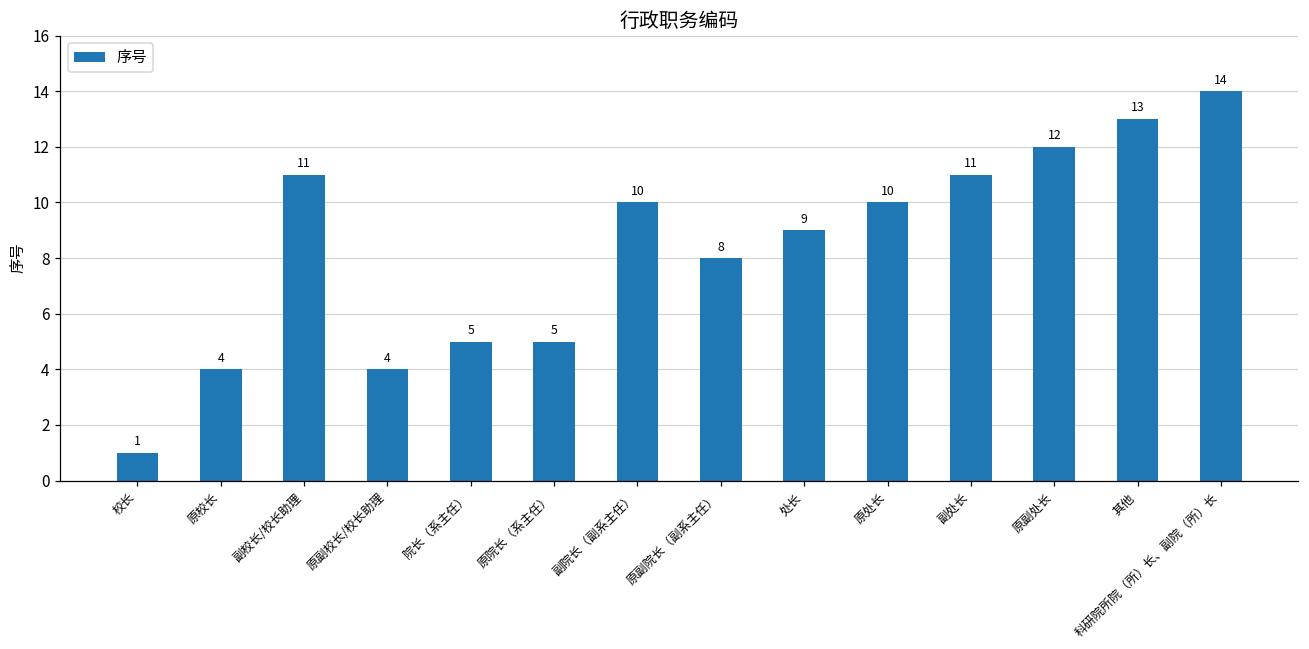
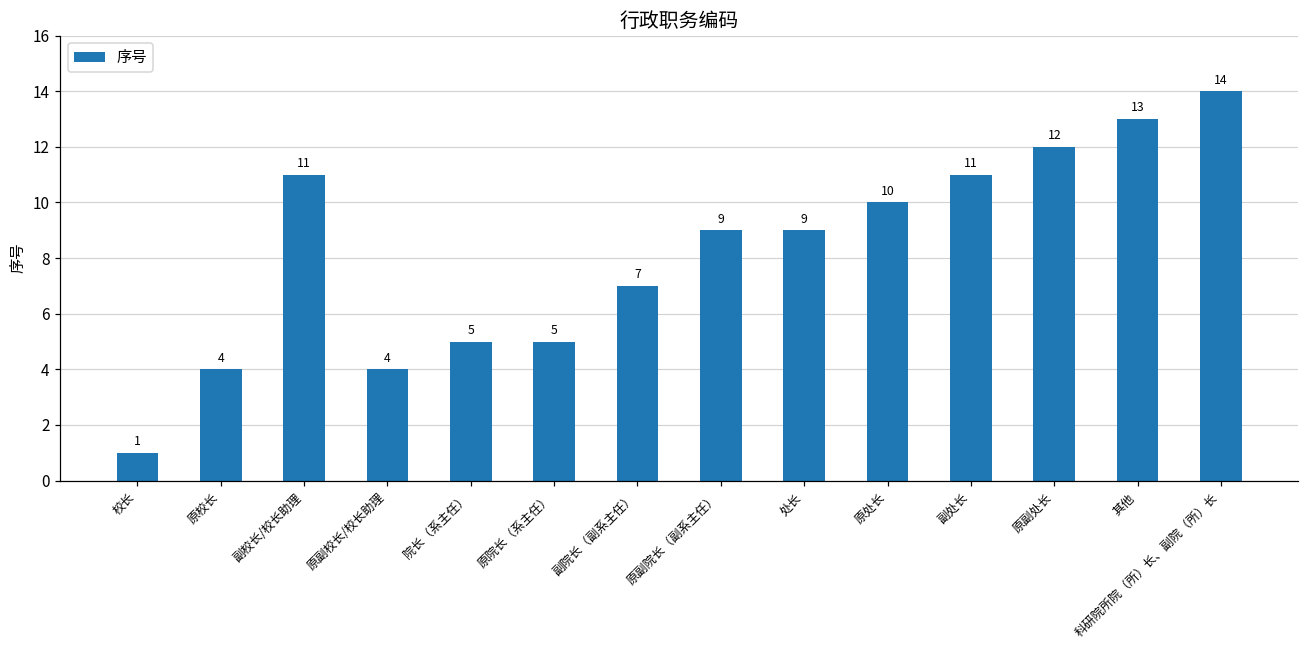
副院长（副系主任）: 10 -> 7
原副院长（副系主任）: 8 -> 9
